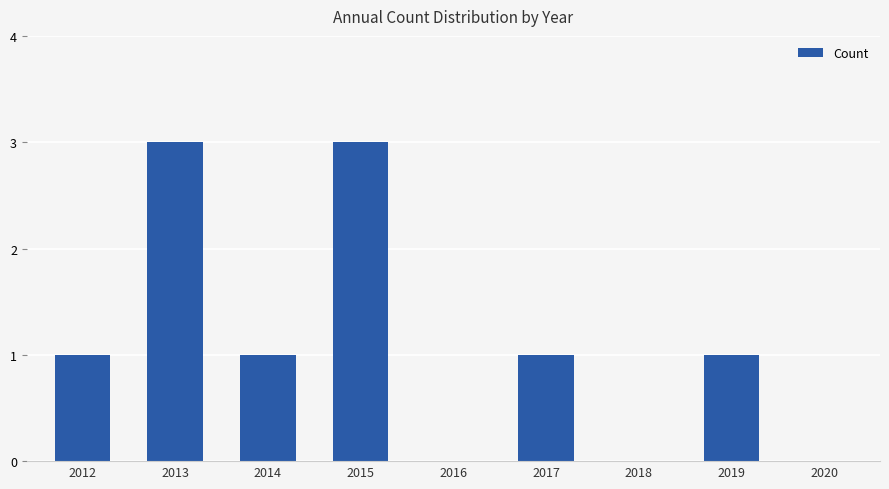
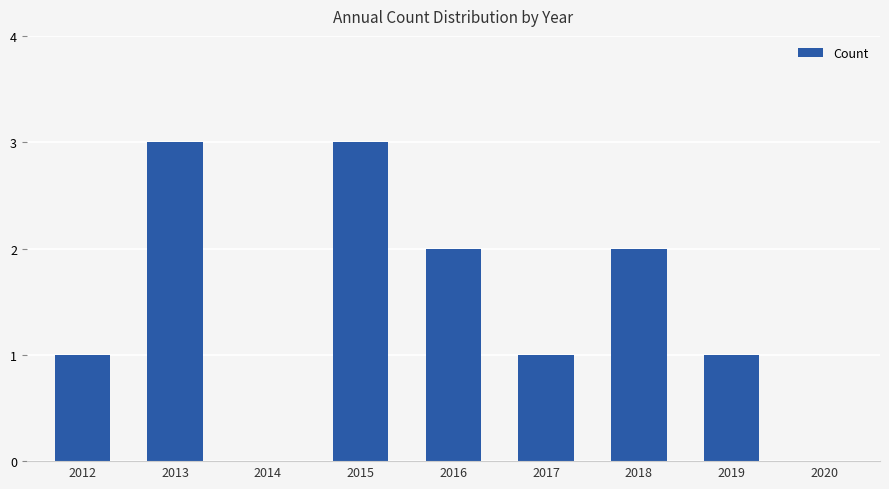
2014: 1 -> 0
2016: 0 -> 2
2018: 0 -> 2
